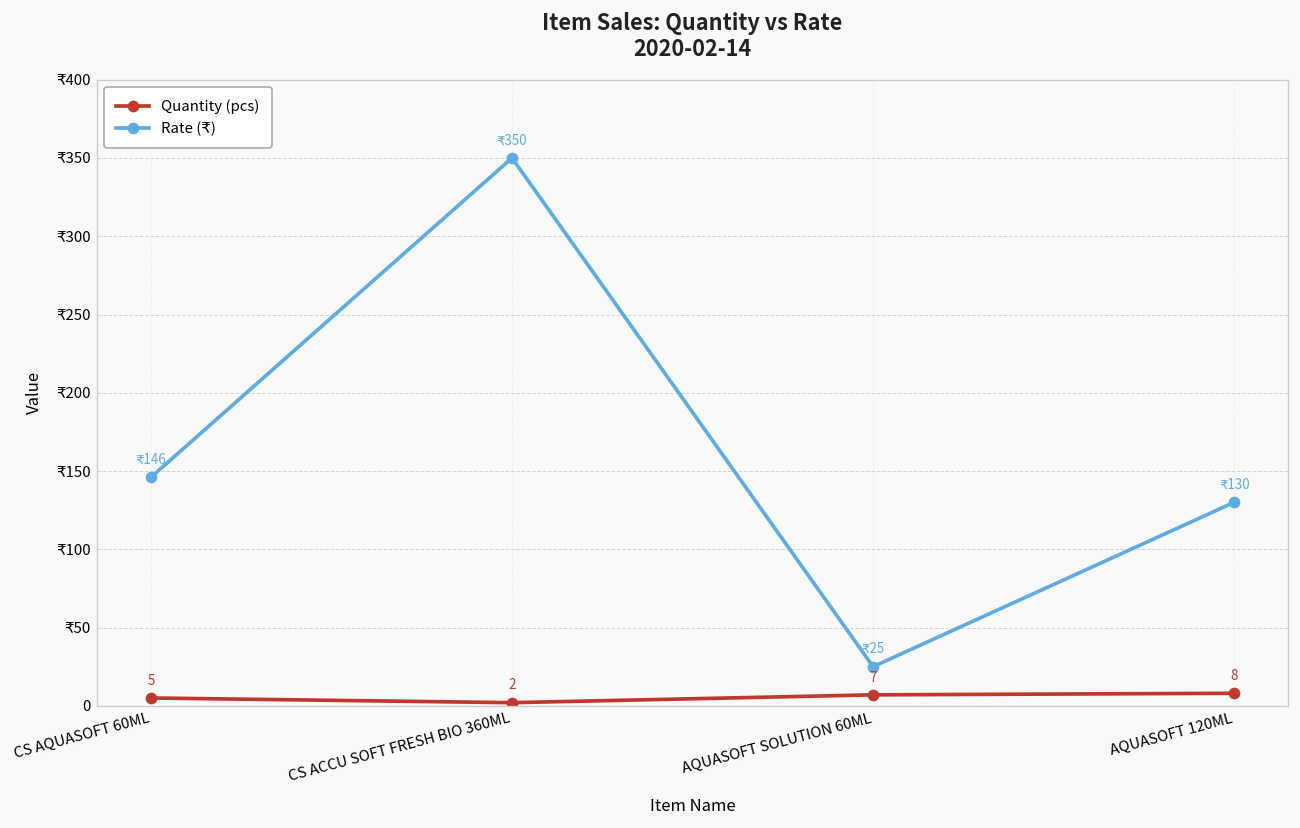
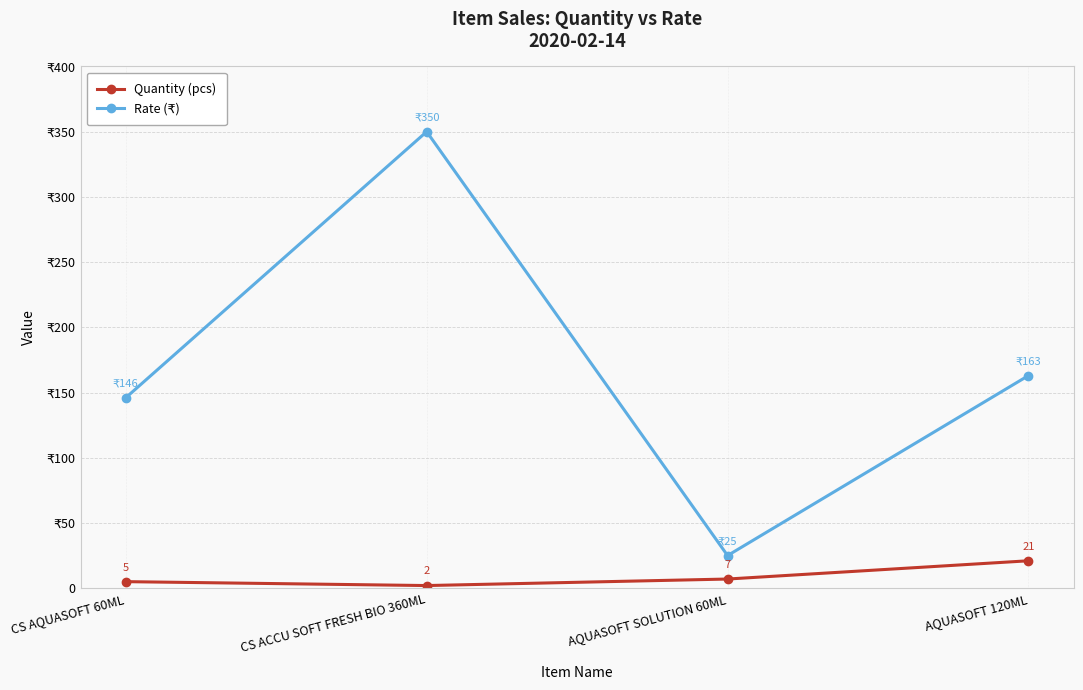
Quantity (pcs), AQUASOFT 120ML: 8 -> 21
Rate (₹), AQUASOFT 120ML: 130 -> 163
